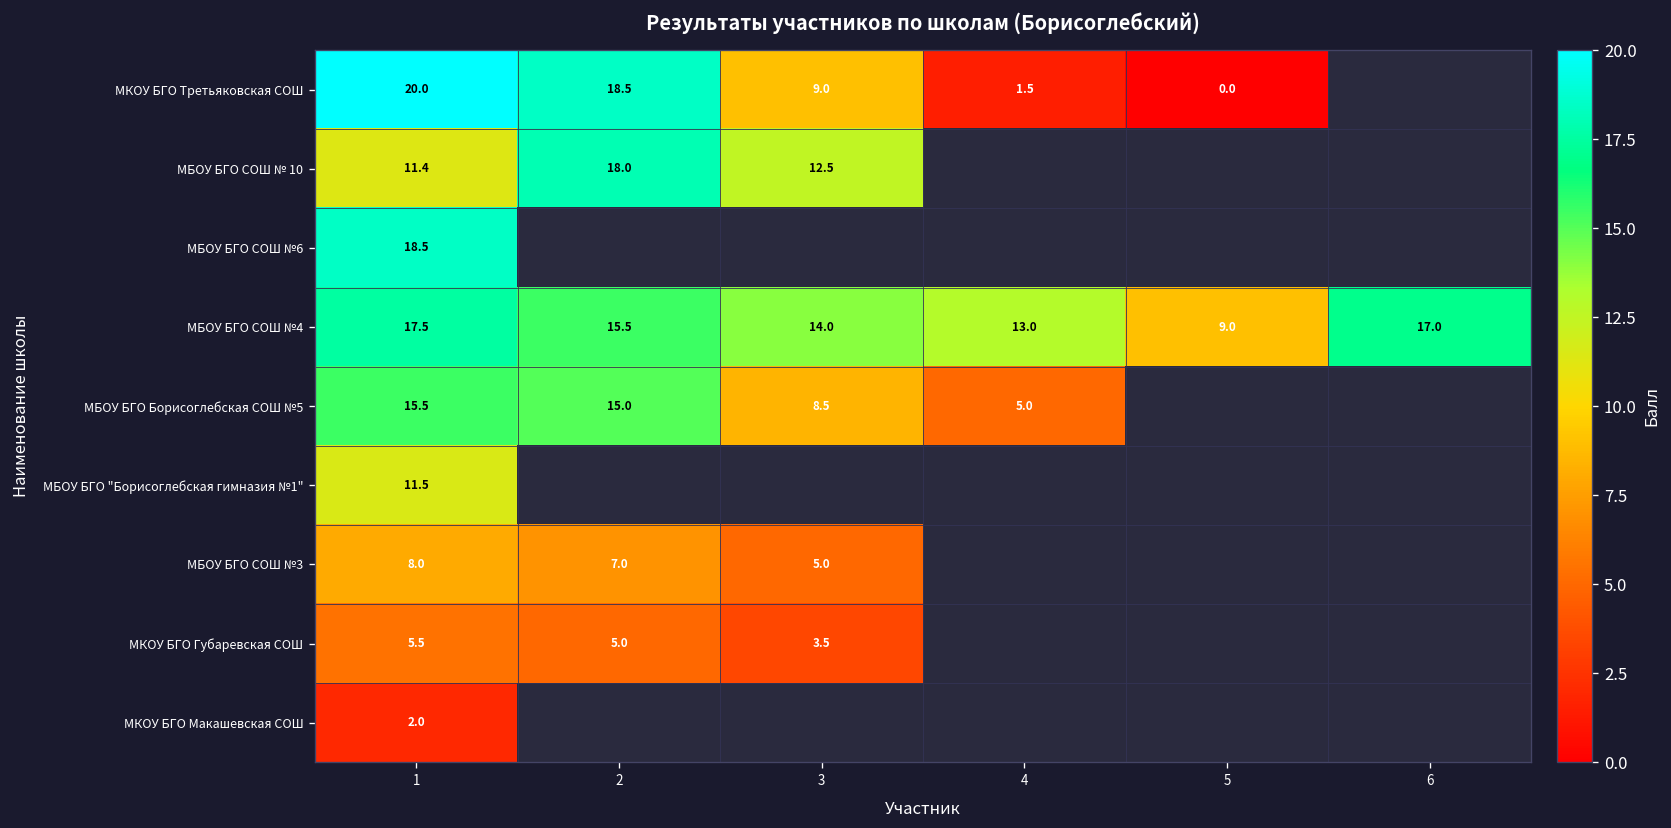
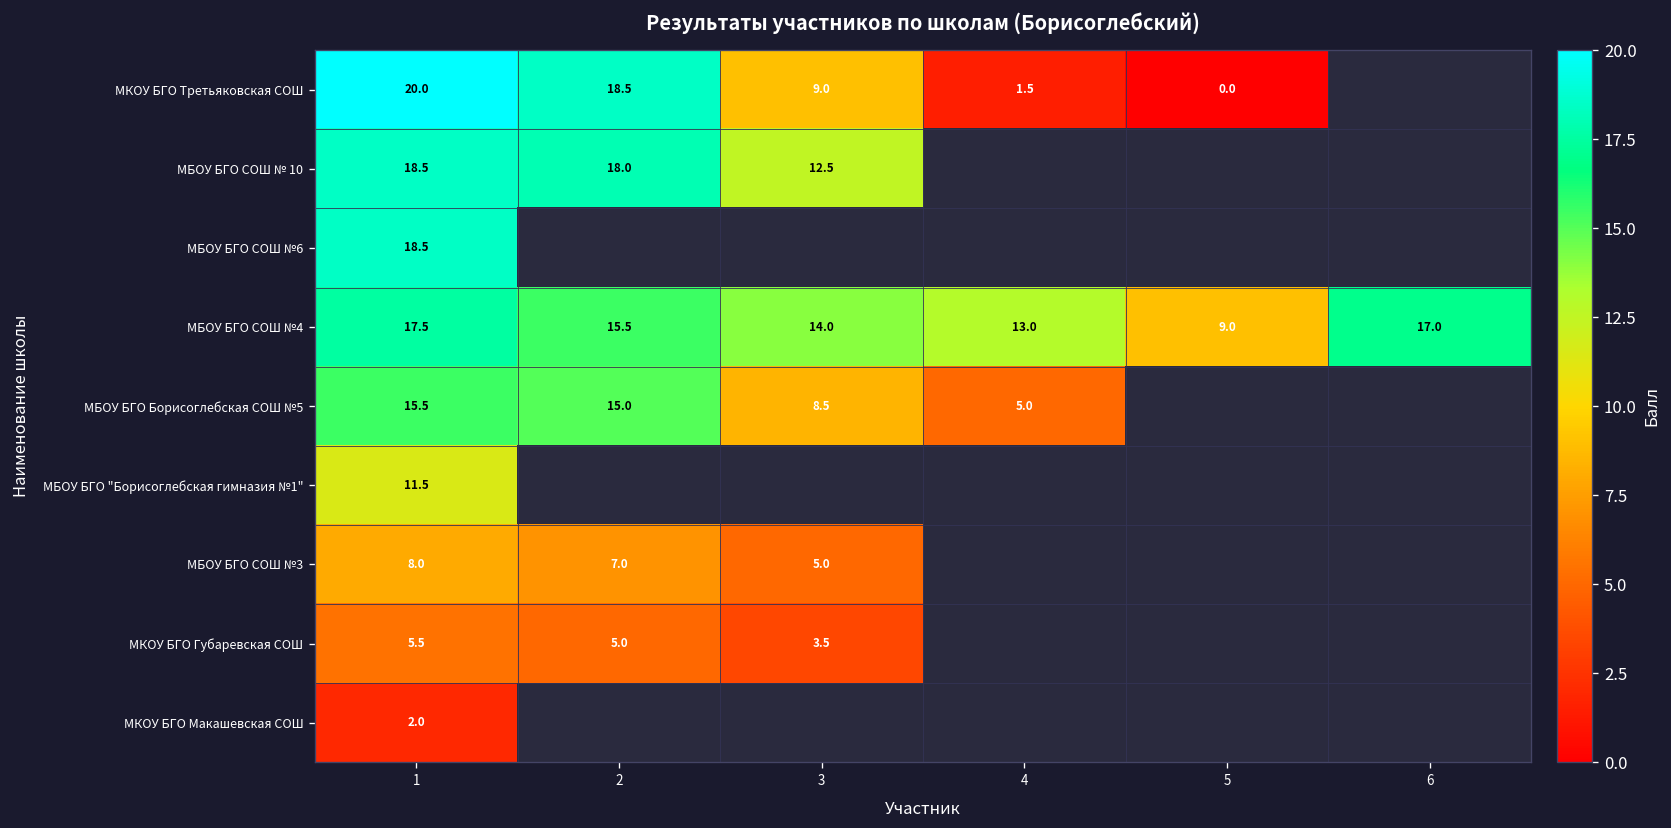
МБОУ БГО СОШ № 10, 1: 11.4 -> 18.5
